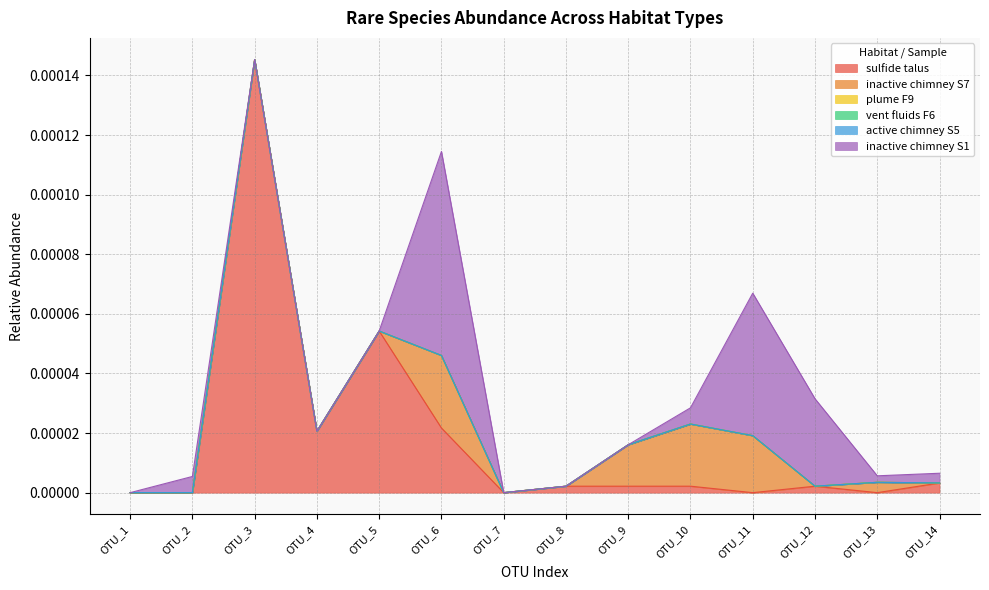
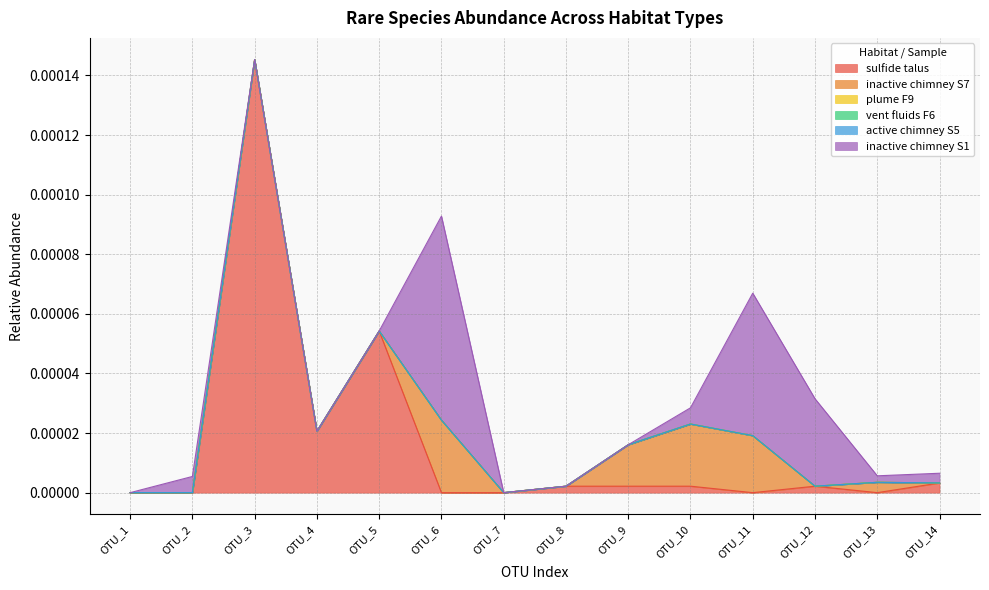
sulfide talus, OTU_6: 0.00002 -> 0.00000
